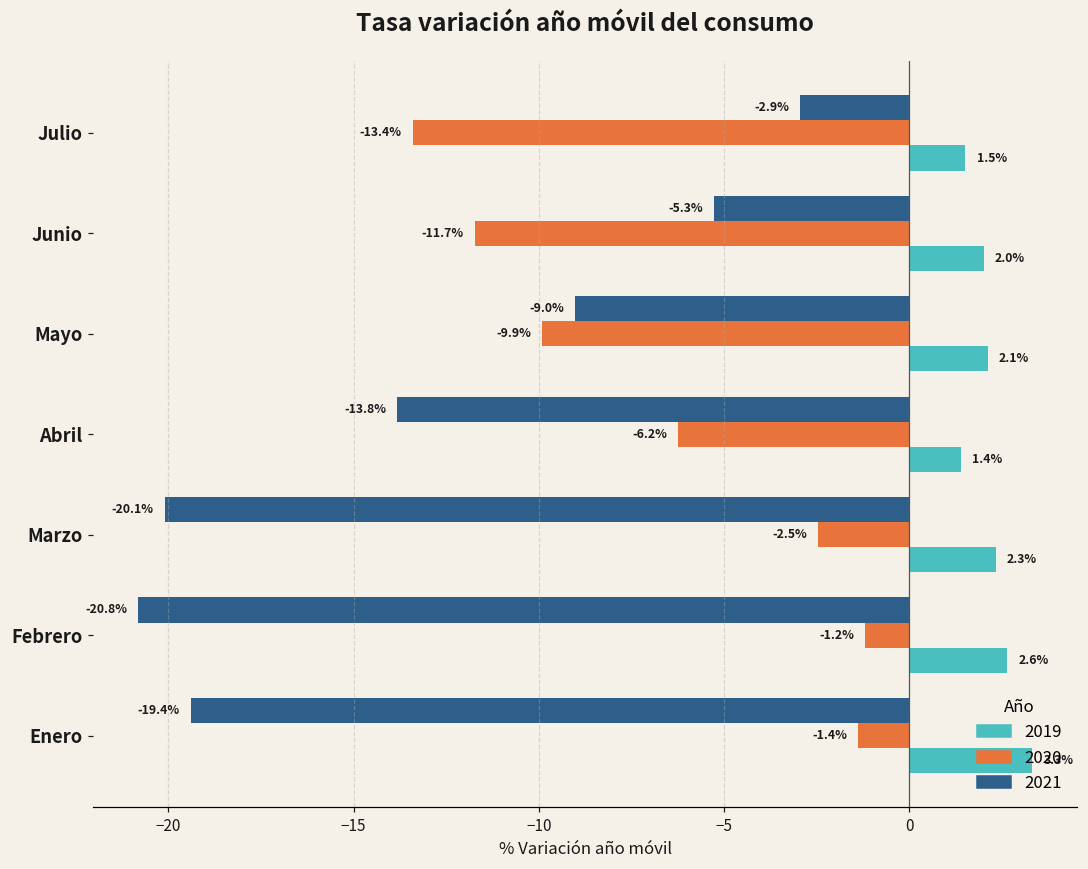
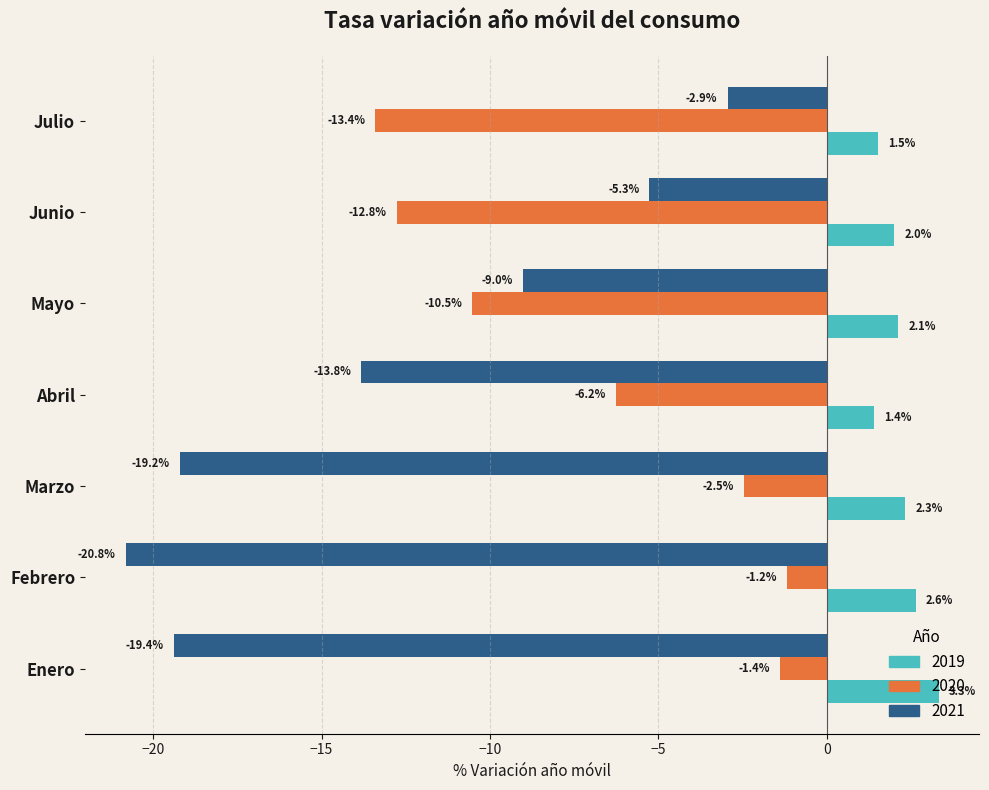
2020, Junio: -11.7% -> -12.8%
2020, Mayo: -9.9% -> -10.5%
2021, Marzo: -20.1% -> -19.2%
